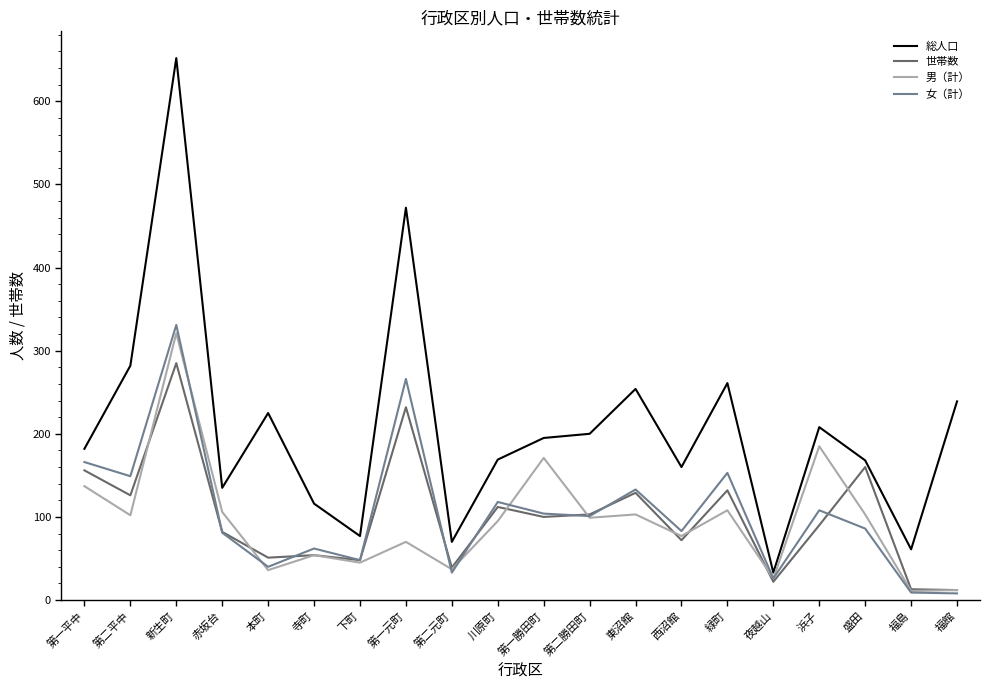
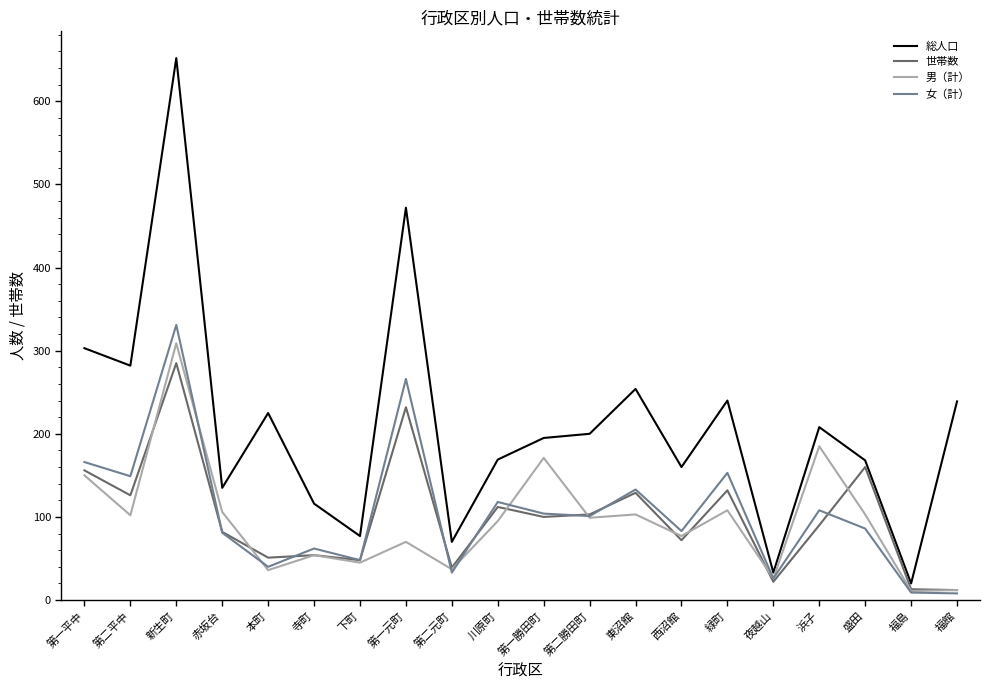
総人口, 第一平中: 180 -> 300
男（計）, 第一平中: 140 -> 150
男（計）, 新生町: 320 -> 310
総人口, 緑町: 260 -> 240
総人口, 福島: 60 -> 20
